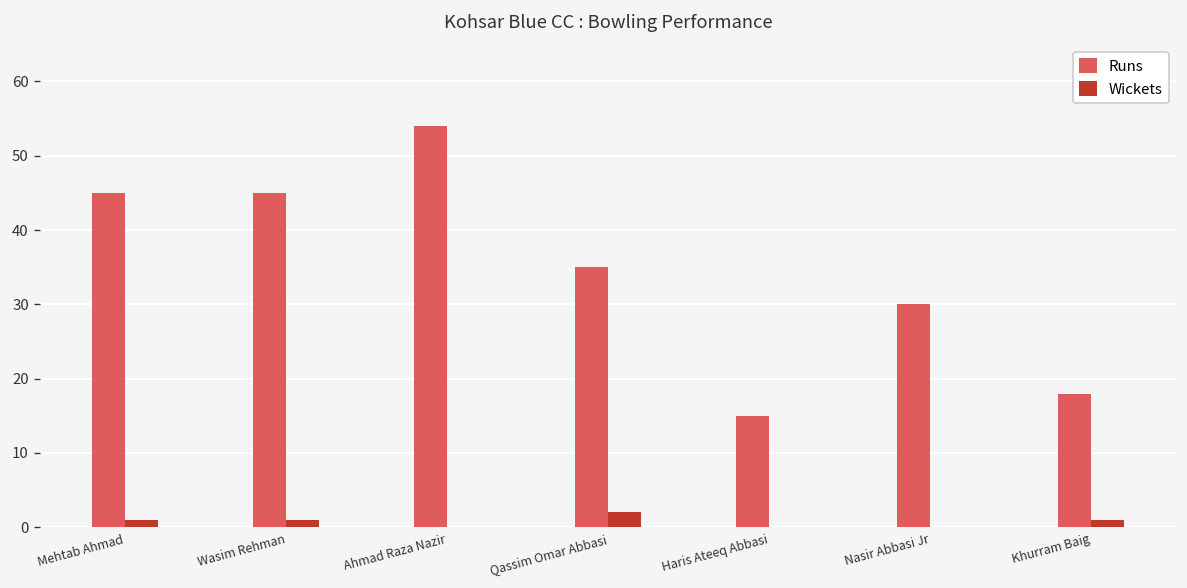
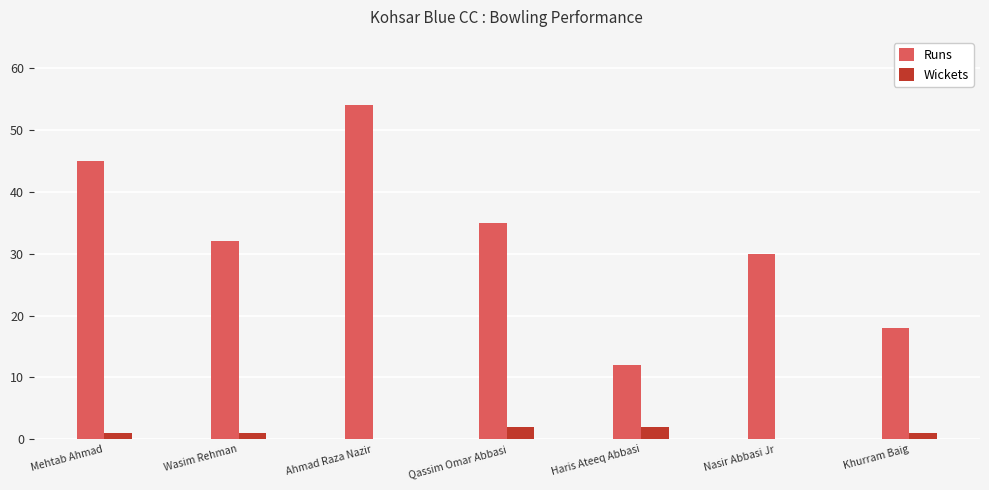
Runs, Wasim Rehman: 45 -> 32
Runs, Haris Ateeq Abbasi: 15 -> 12
Wickets, Haris Ateeq Abbasi: 0 -> 2
